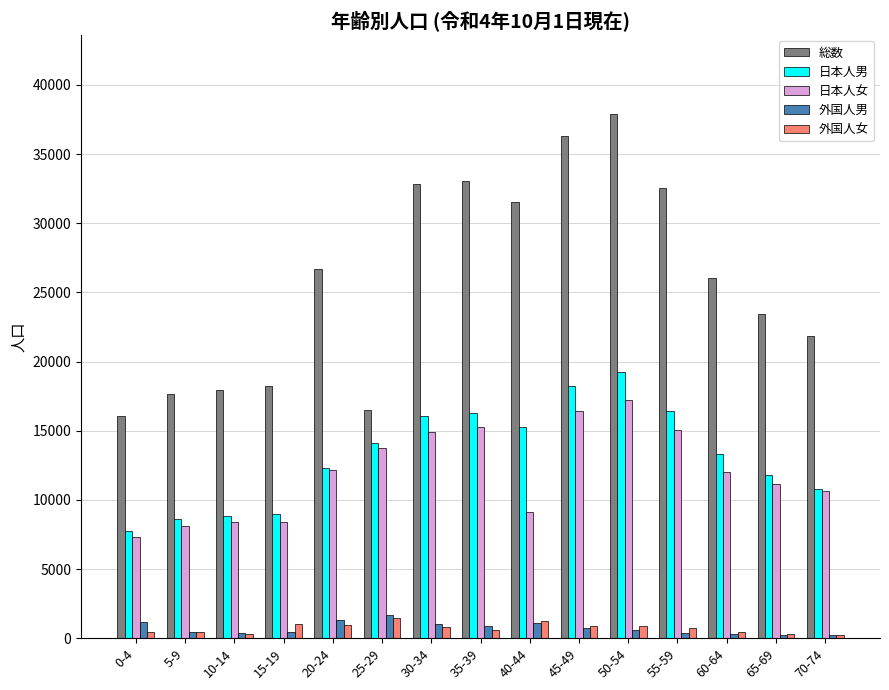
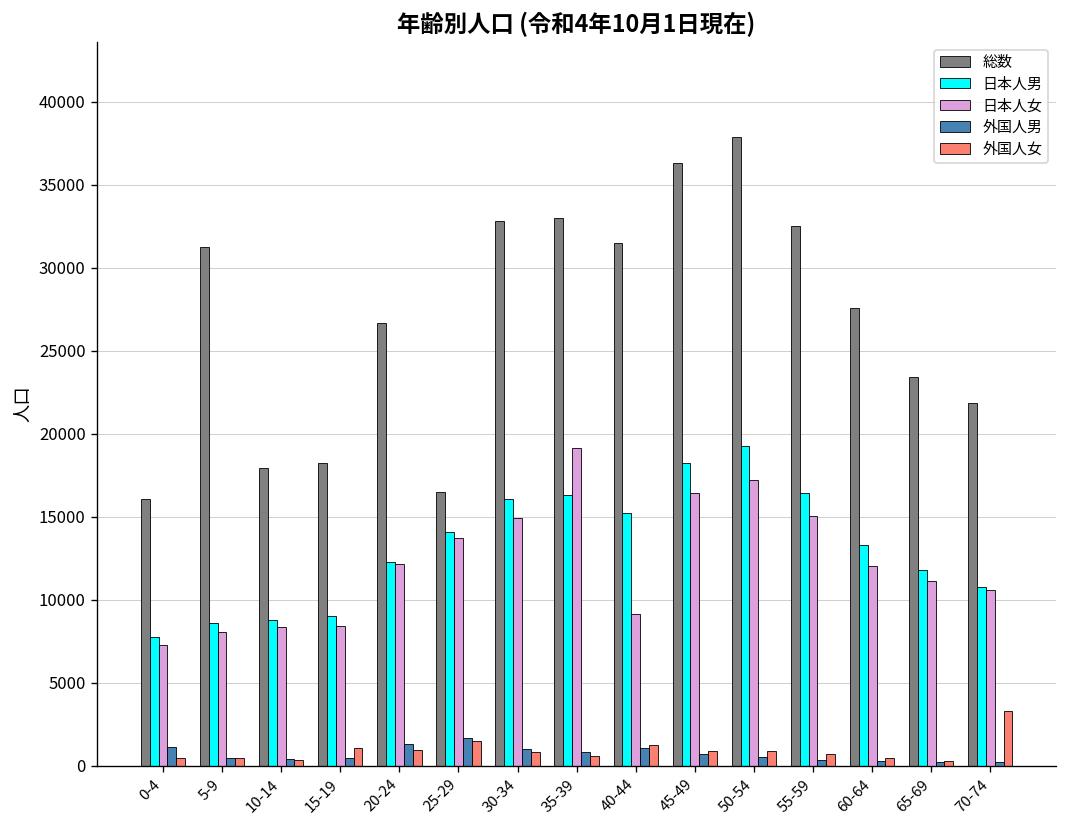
総数, 5-9: 17600 -> 31300
日本人女, 35-39: 15300 -> 19200
総数, 60-64: 26000 -> 27600
外国人女, 70-74: 200 -> 3300
